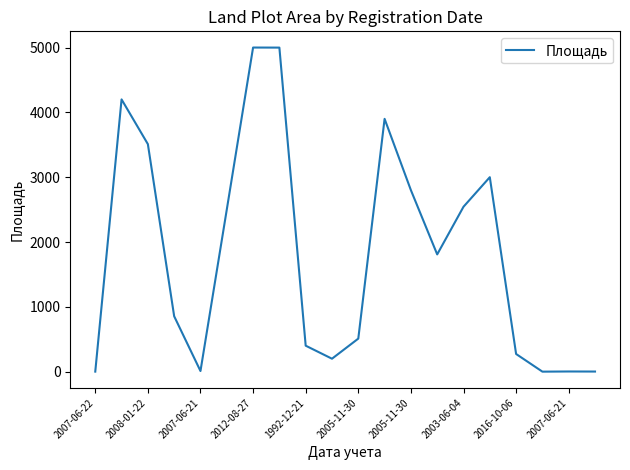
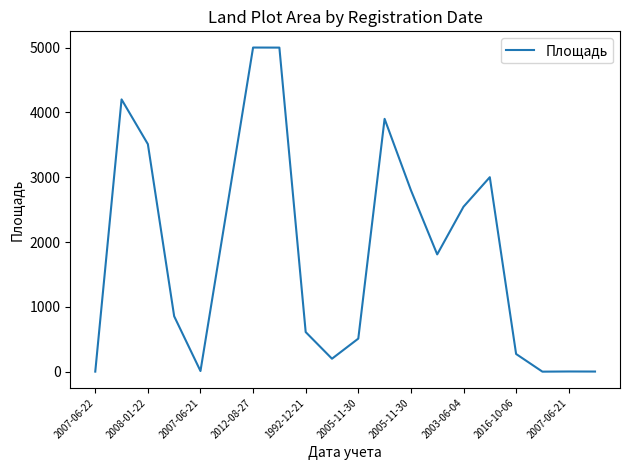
1992-12-21: 400 -> 600
